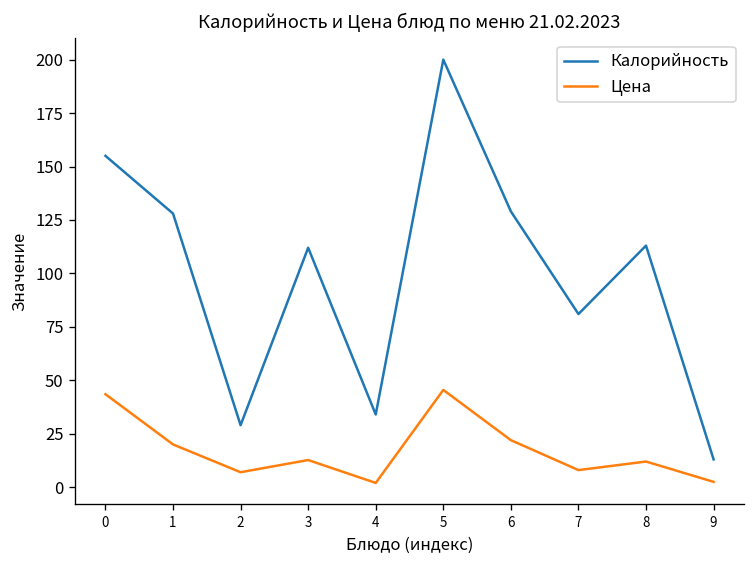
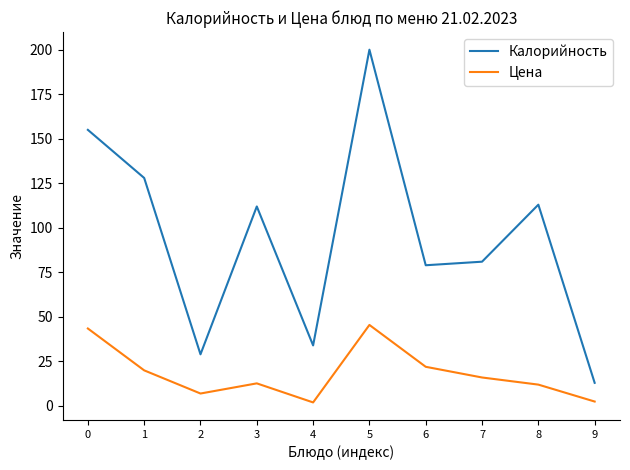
Калорийность, 6: 129 -> 79
Цена, 7: 8 -> 16
